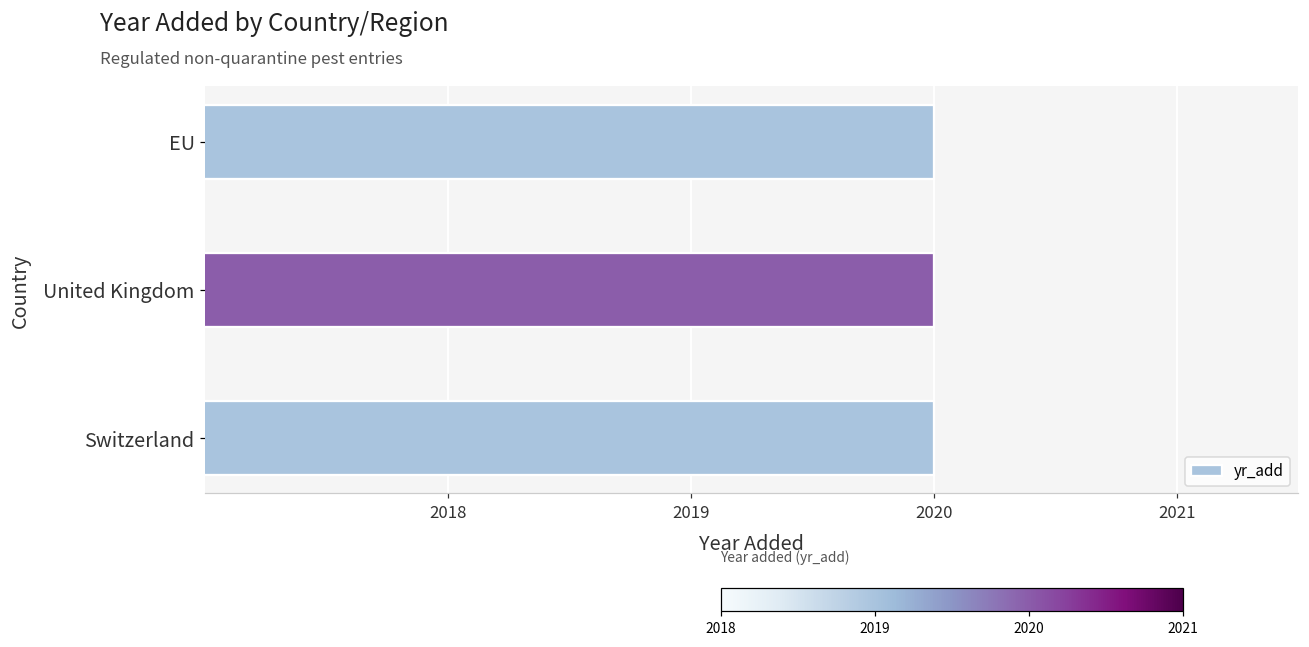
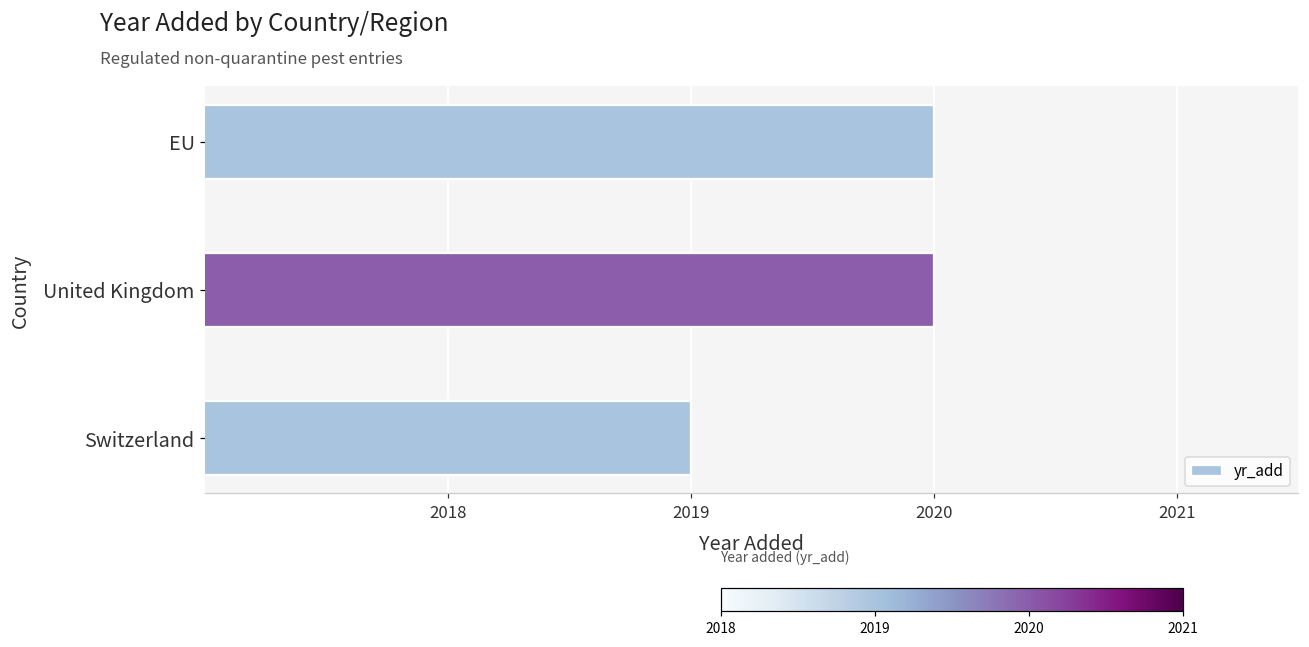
Switzerland: 2020 -> 2019
